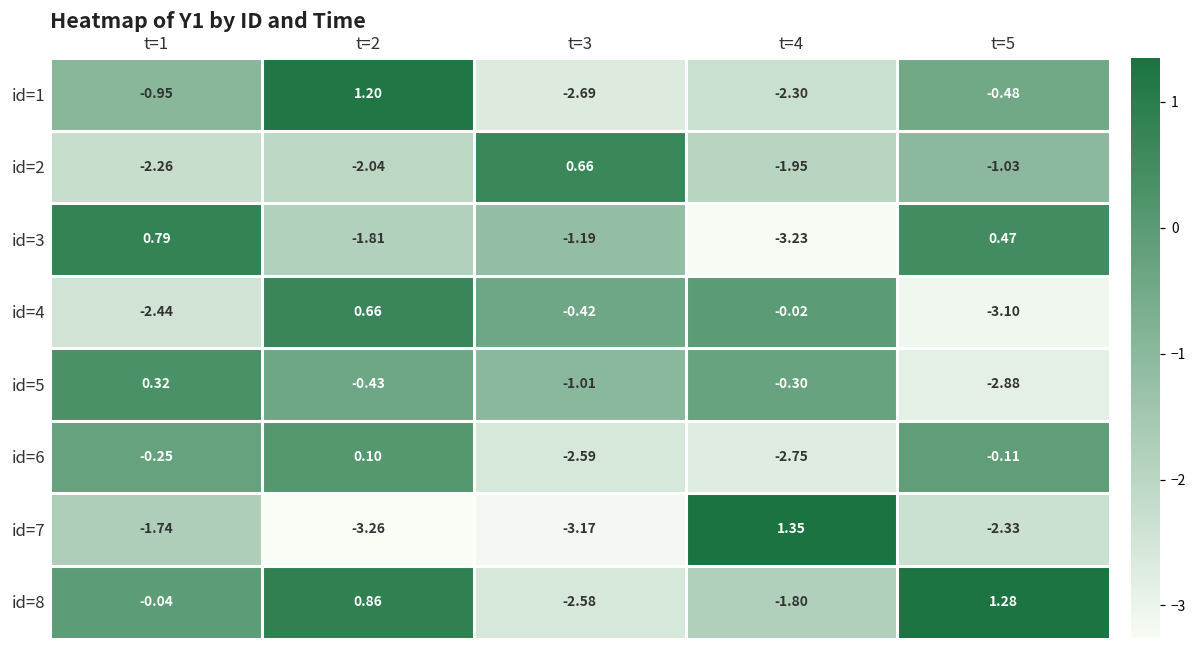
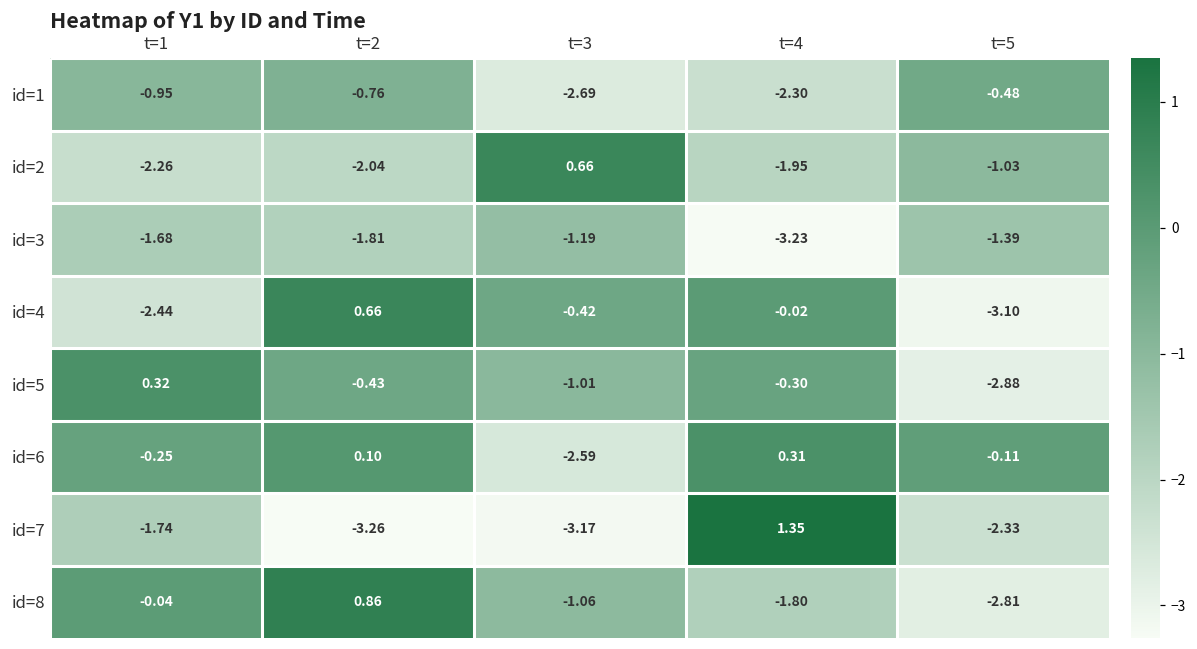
id=1, t=2: 1.20 -> -0.76
id=3, t=1: 0.79 -> -1.68
id=3, t=5: 0.47 -> -1.39
id=6, t=4: -2.75 -> 0.31
id=8, t=3: -2.58 -> -1.06
id=8, t=5: 1.28 -> -2.81
